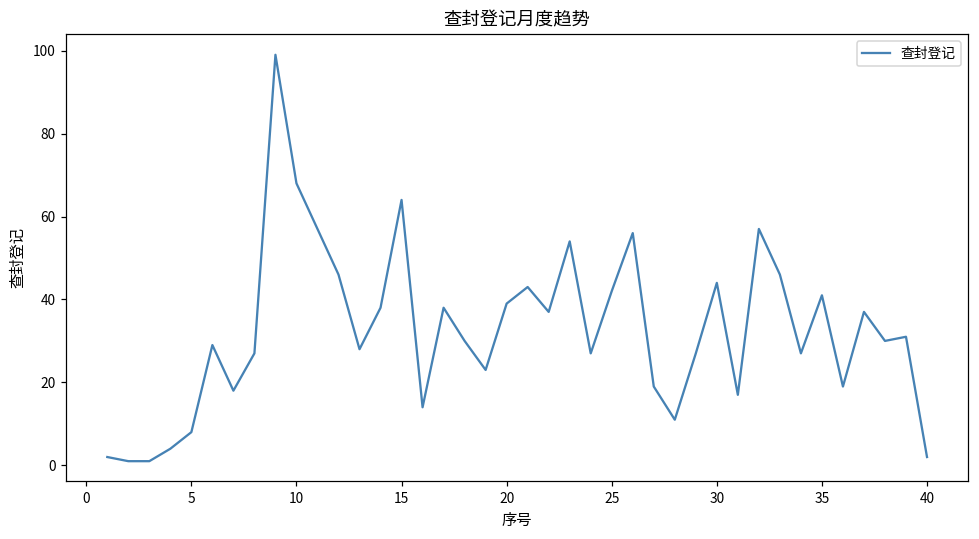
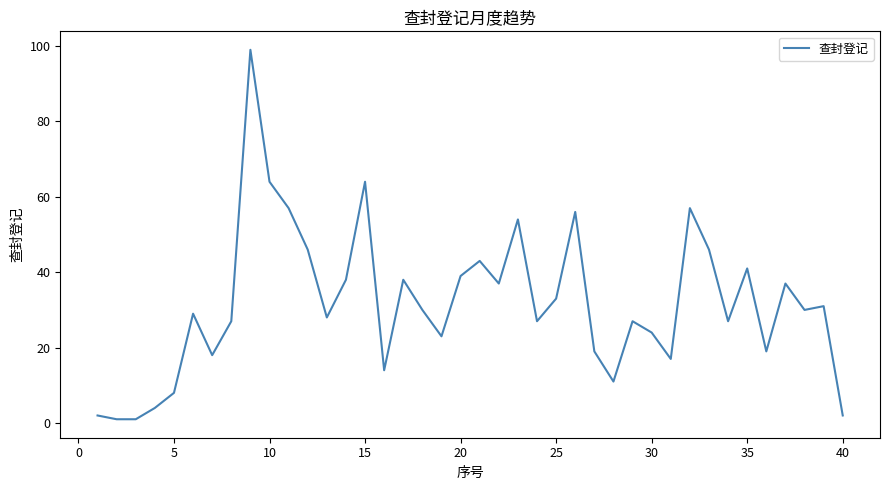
10: 68 -> 64
25: 42 -> 33
30: 44 -> 24
